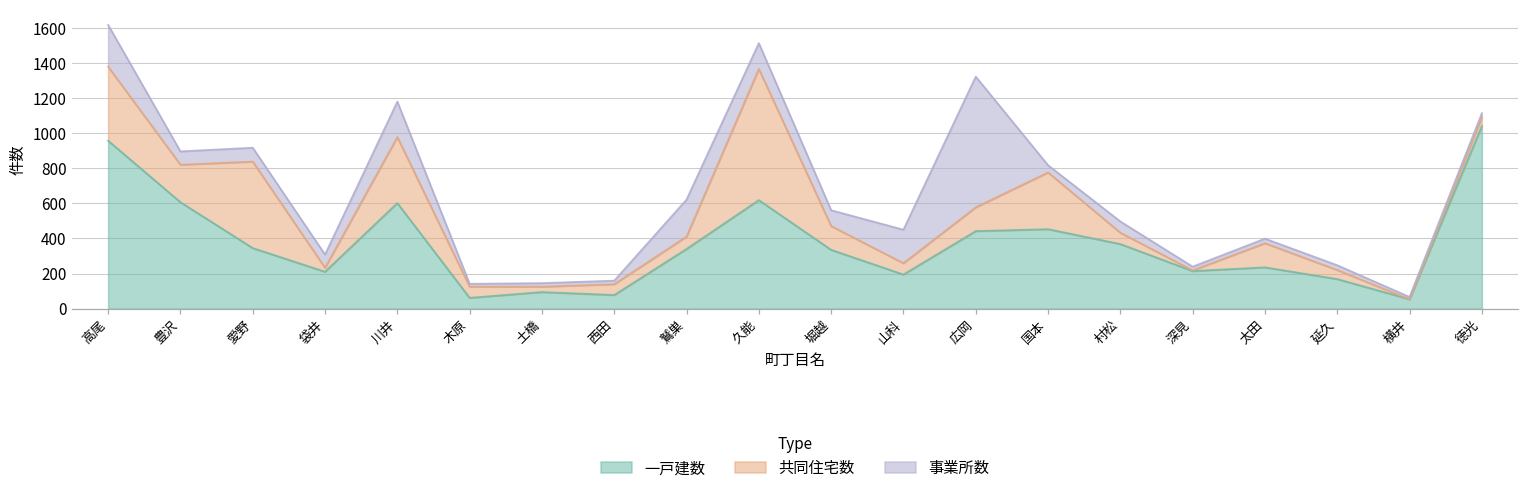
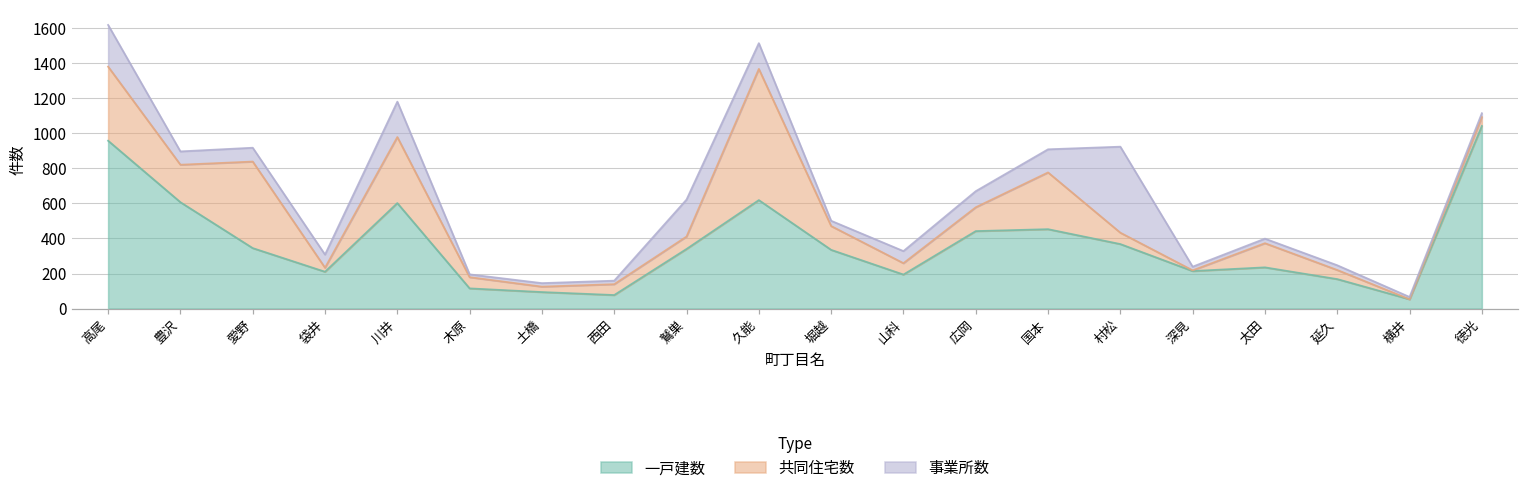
一戸建数, 木原: 60 -> 120
事業所数, 堀越: 90 -> 30
事業所数, 山科: 190 -> 70
事業所数, 広岡: 750 -> 90
事業所数, 国本: 40 -> 130
事業所数, 村松: 60 -> 490
